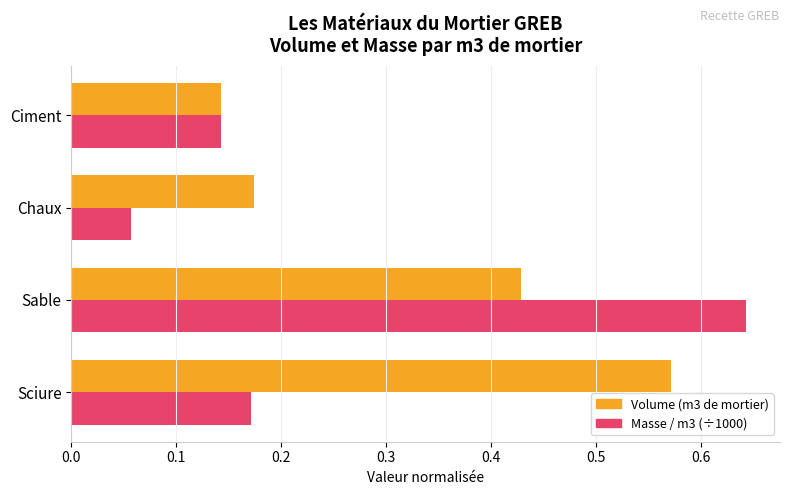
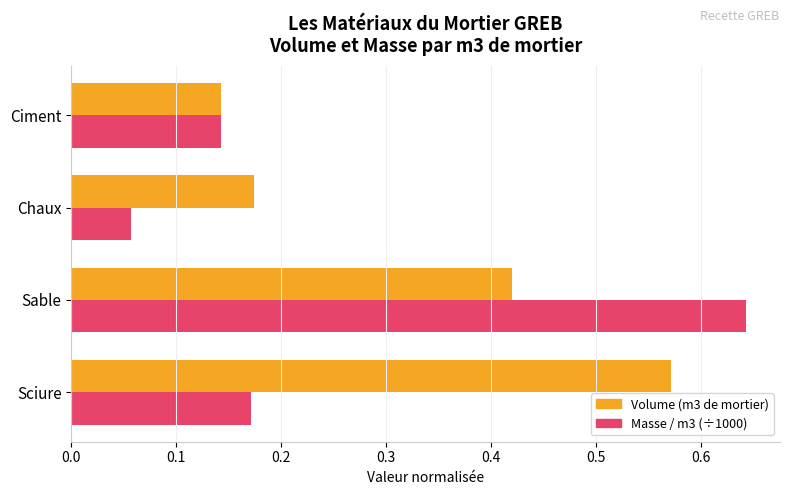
Volume (m3 de mortier), Sable: 0.429 -> 0.420
